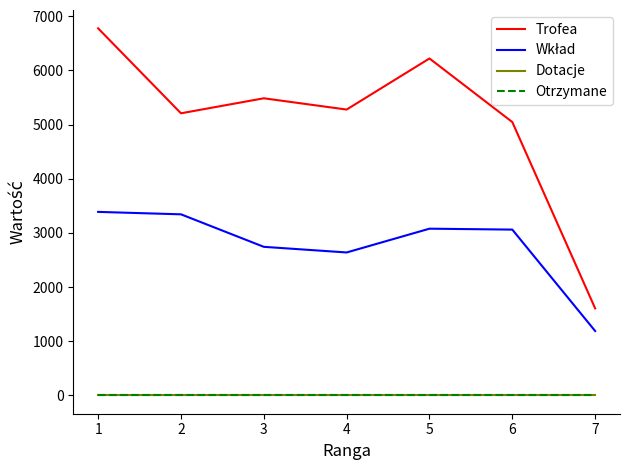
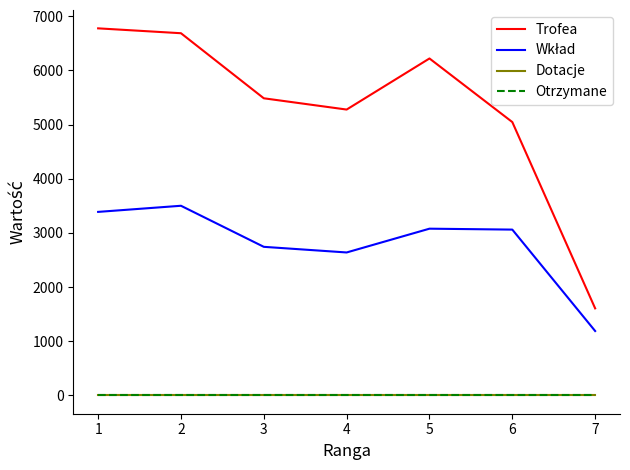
Trofea, 2: 5200 -> 6700
Wkład, 2: 3300 -> 3500
